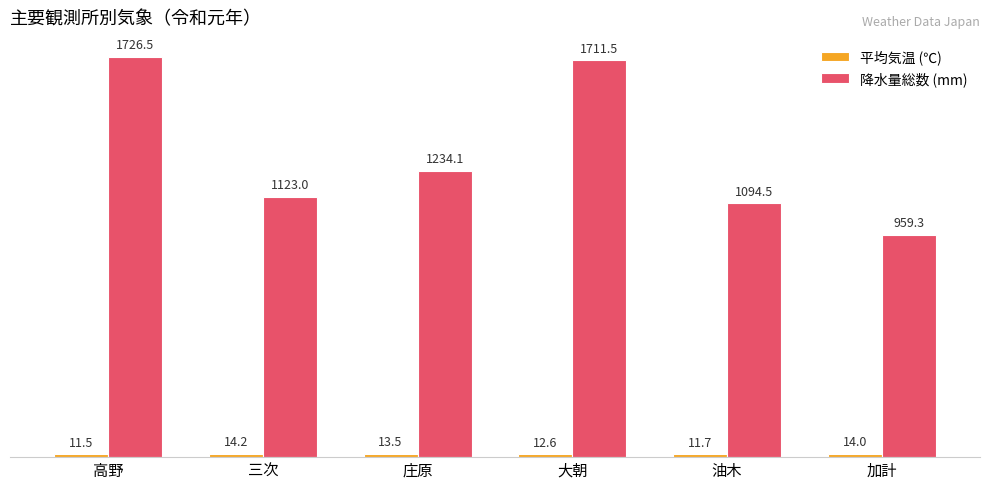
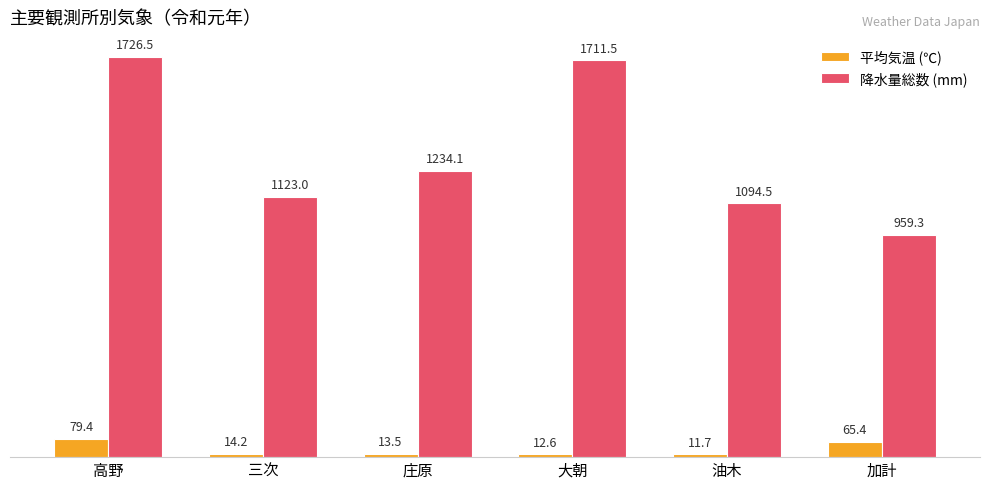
平均気温 (℃), 高野: 11.5 -> 79.4
平均気温 (℃), 加計: 14.0 -> 65.4
